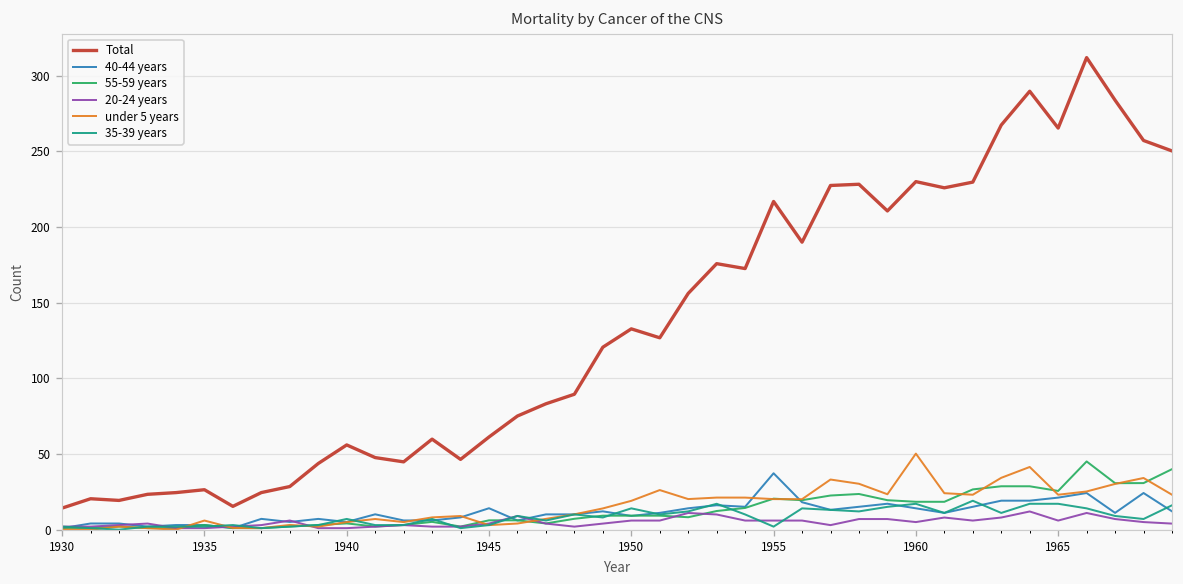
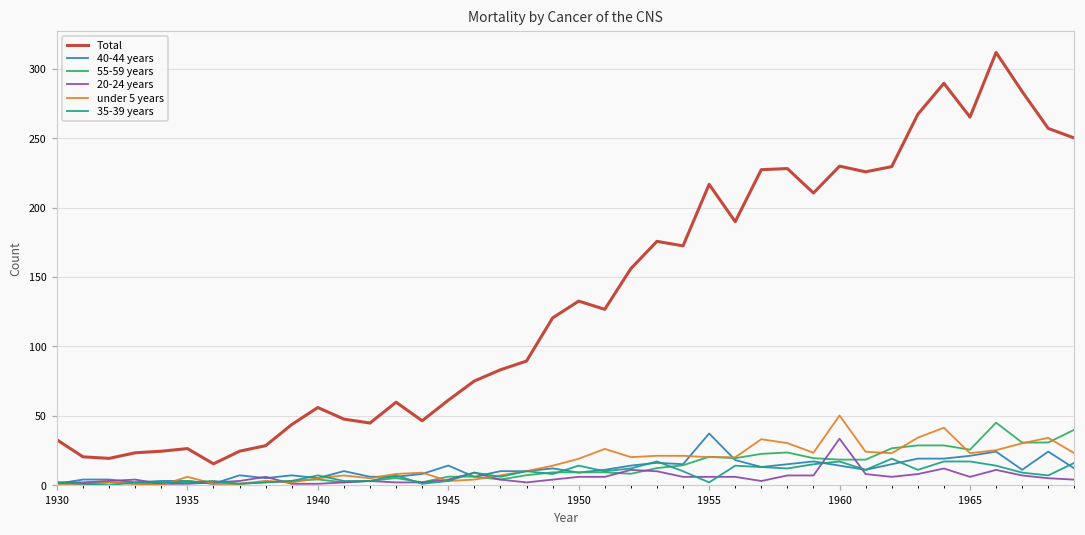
Total, 1930: 14 -> 33
20-24 years, 1960: 5 -> 34
